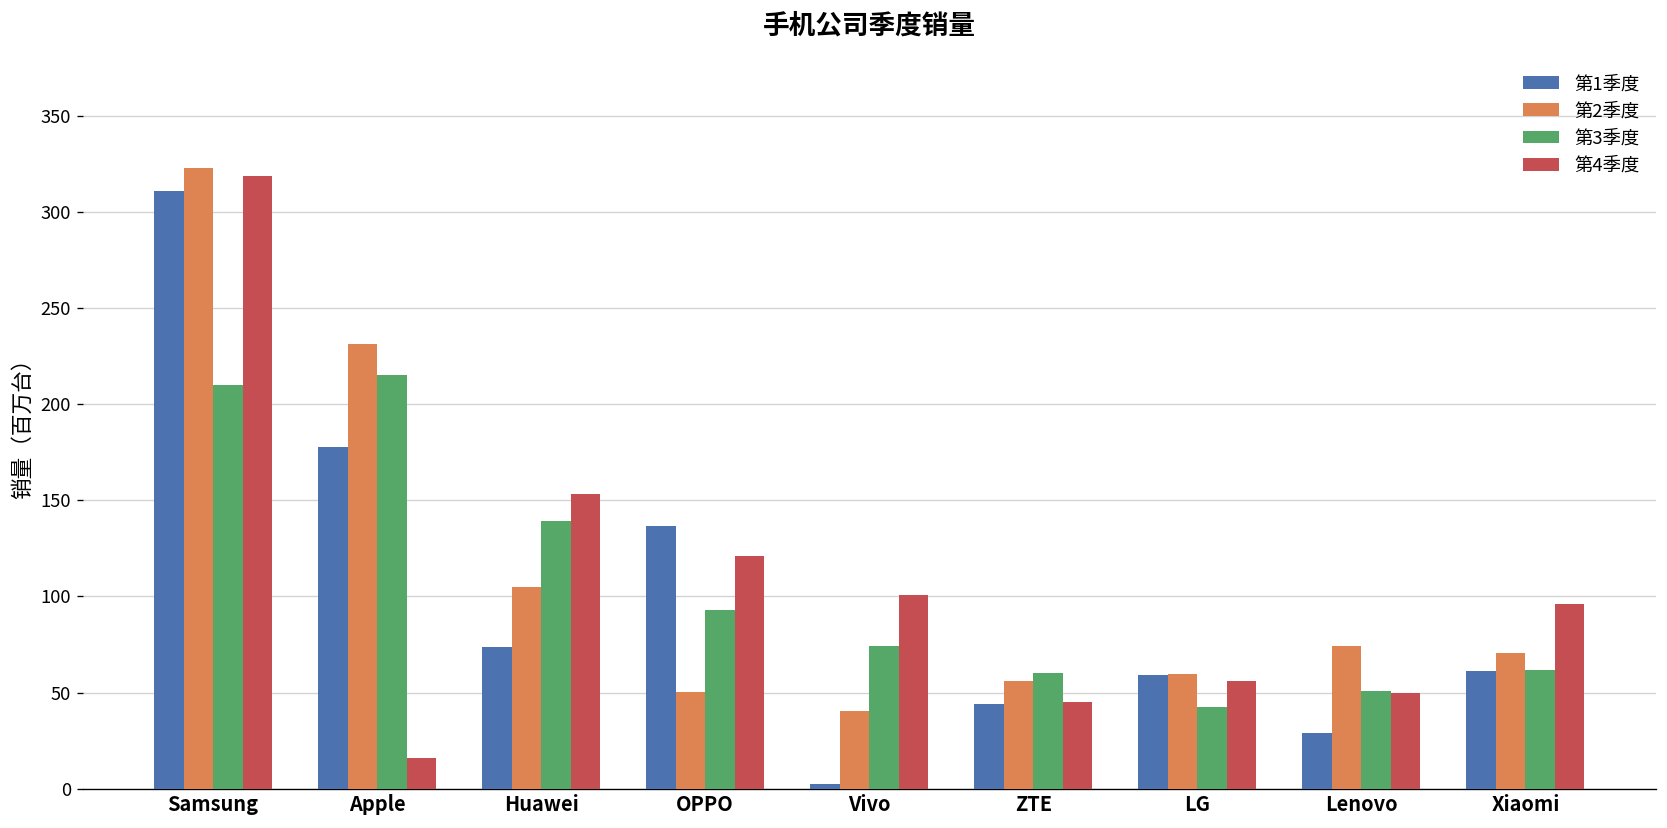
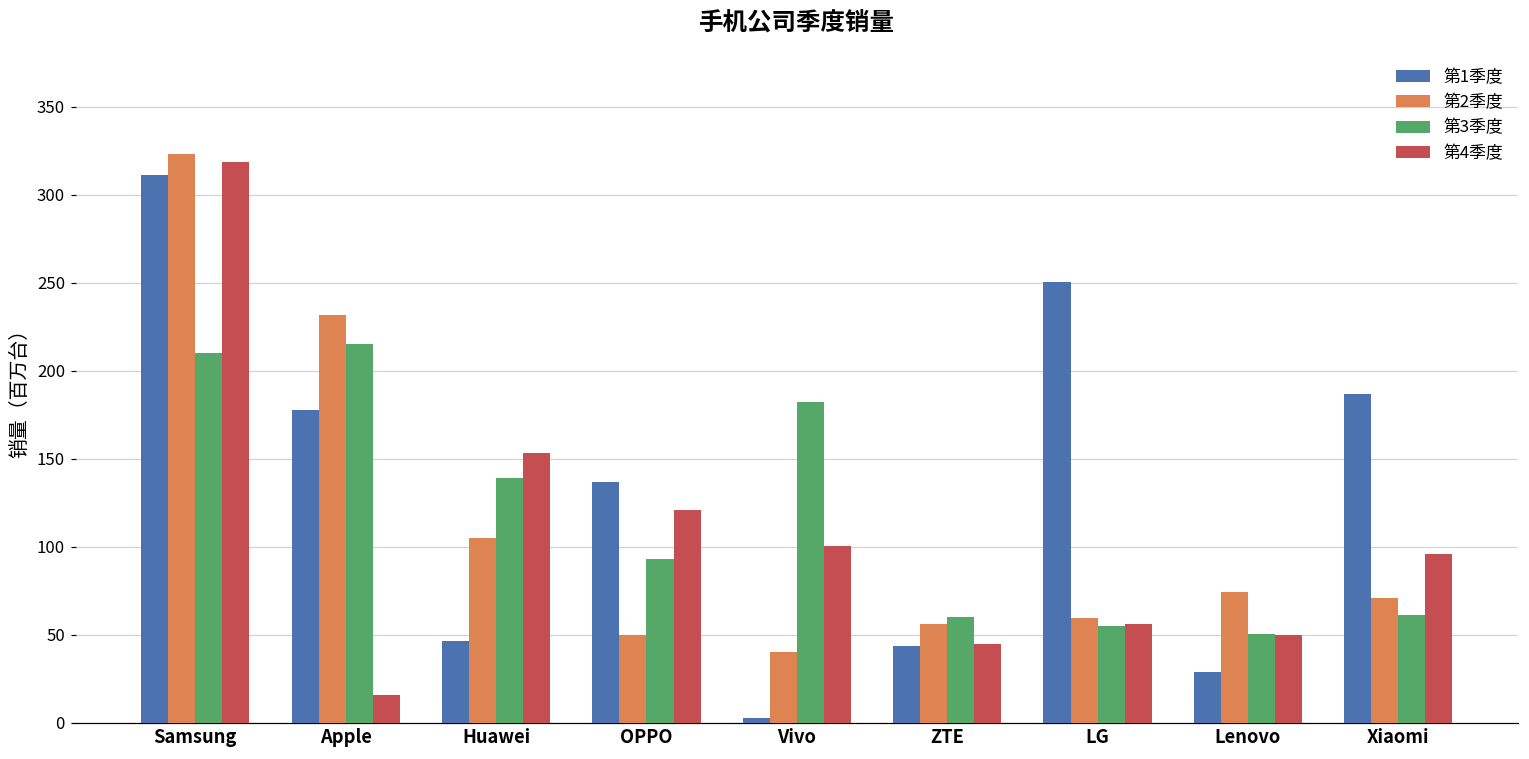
第1季度, Huawei: 74 -> 46
第3季度, Vivo: 74 -> 182
第1季度, LG: 59 -> 250
第3季度, LG: 42 -> 55
第1季度, Xiaomi: 61 -> 187
